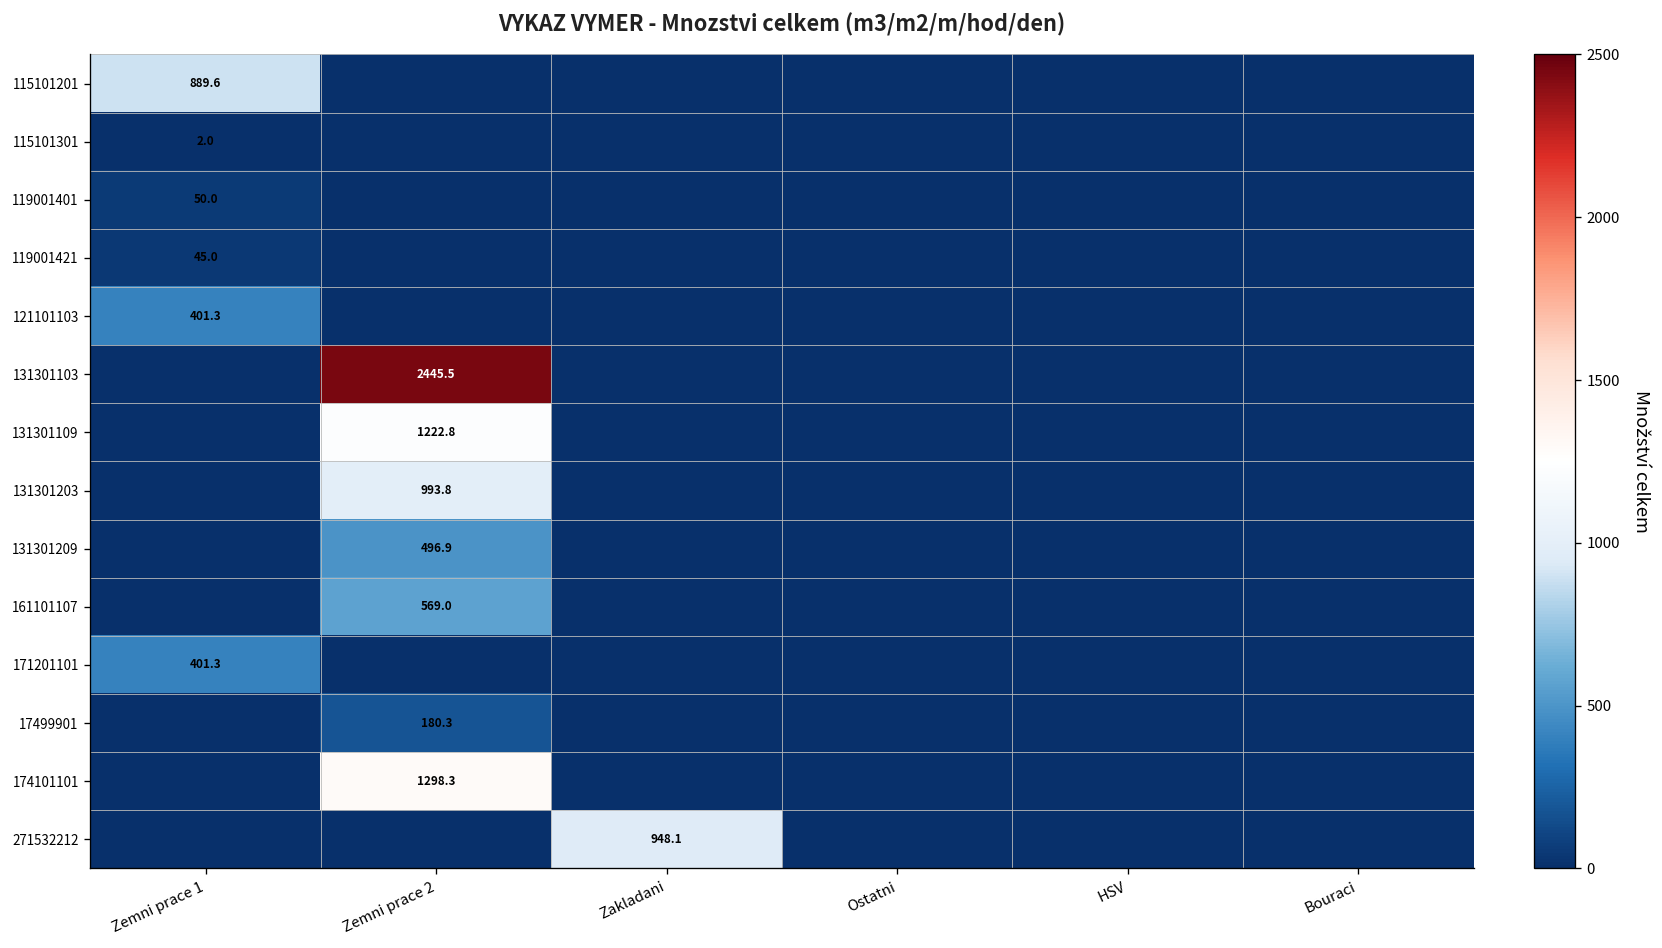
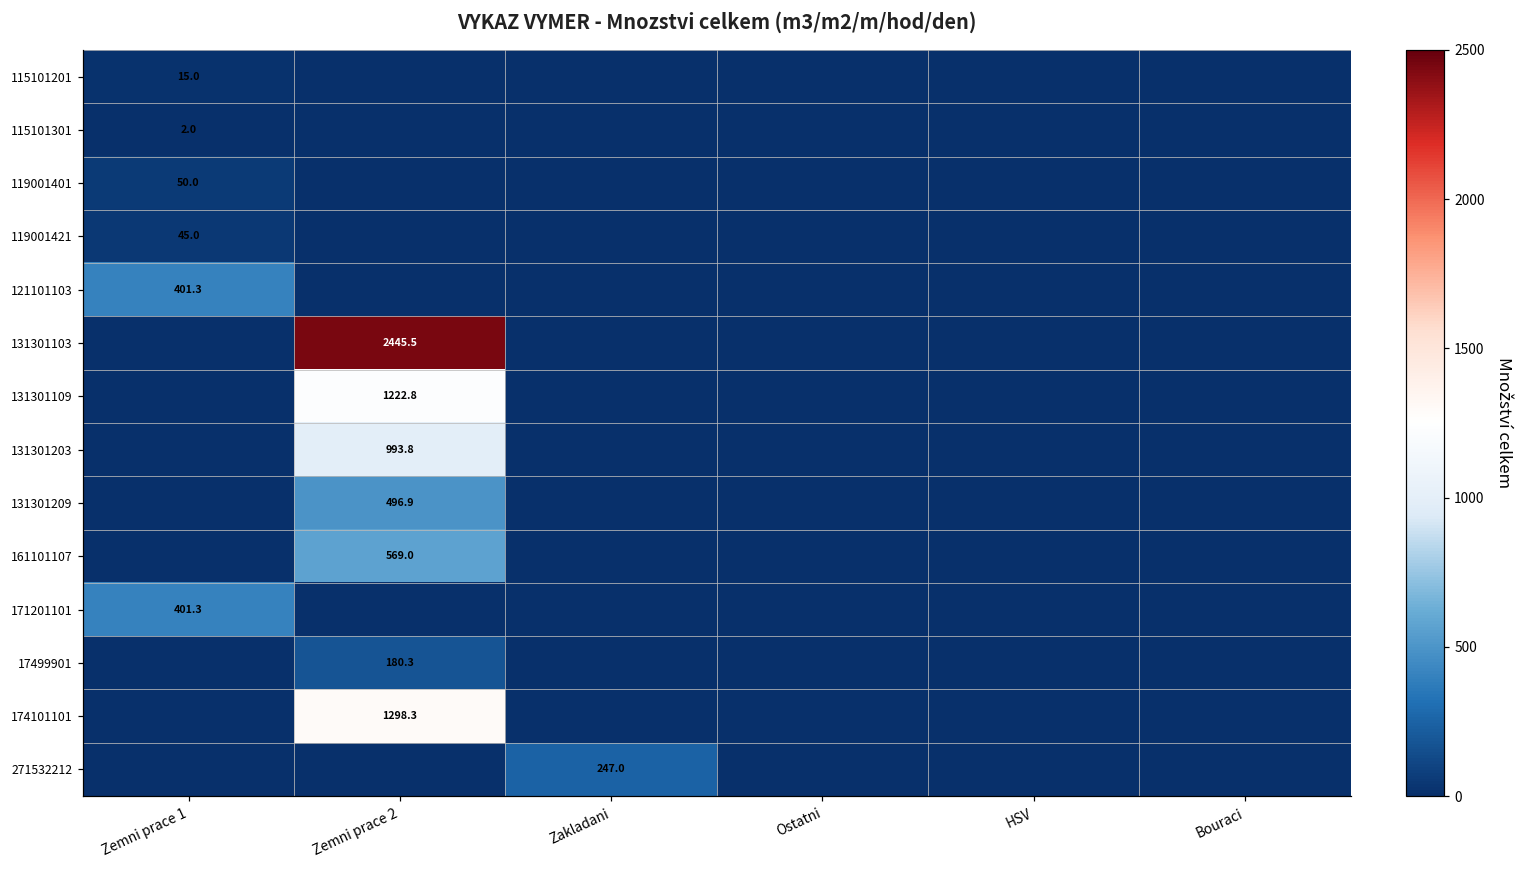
115101201, Zemni prace 1: 889.6 -> 15.0
271532212, Zakladani: 948.1 -> 247.0
